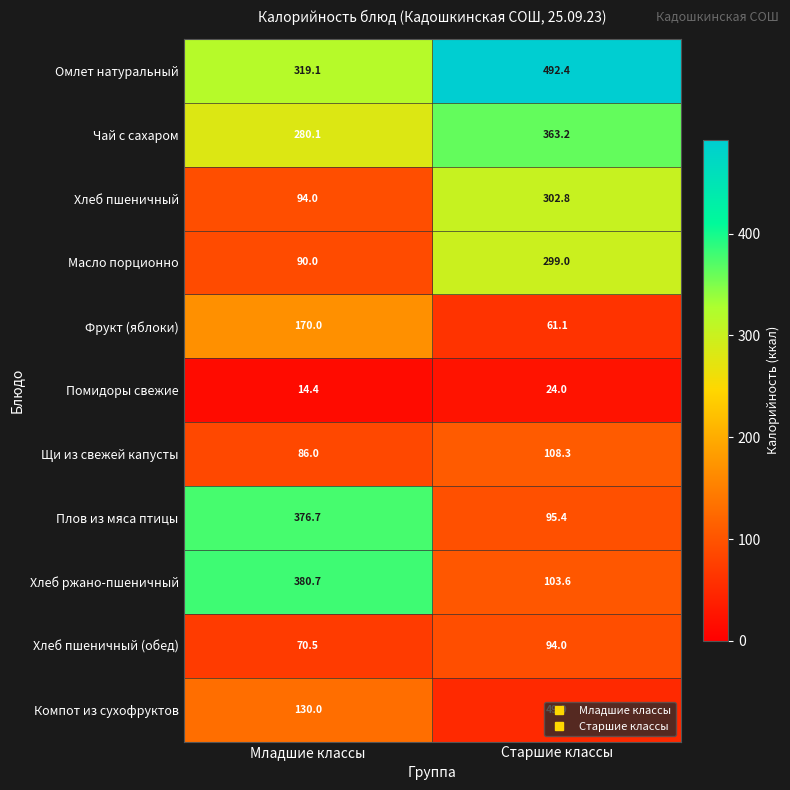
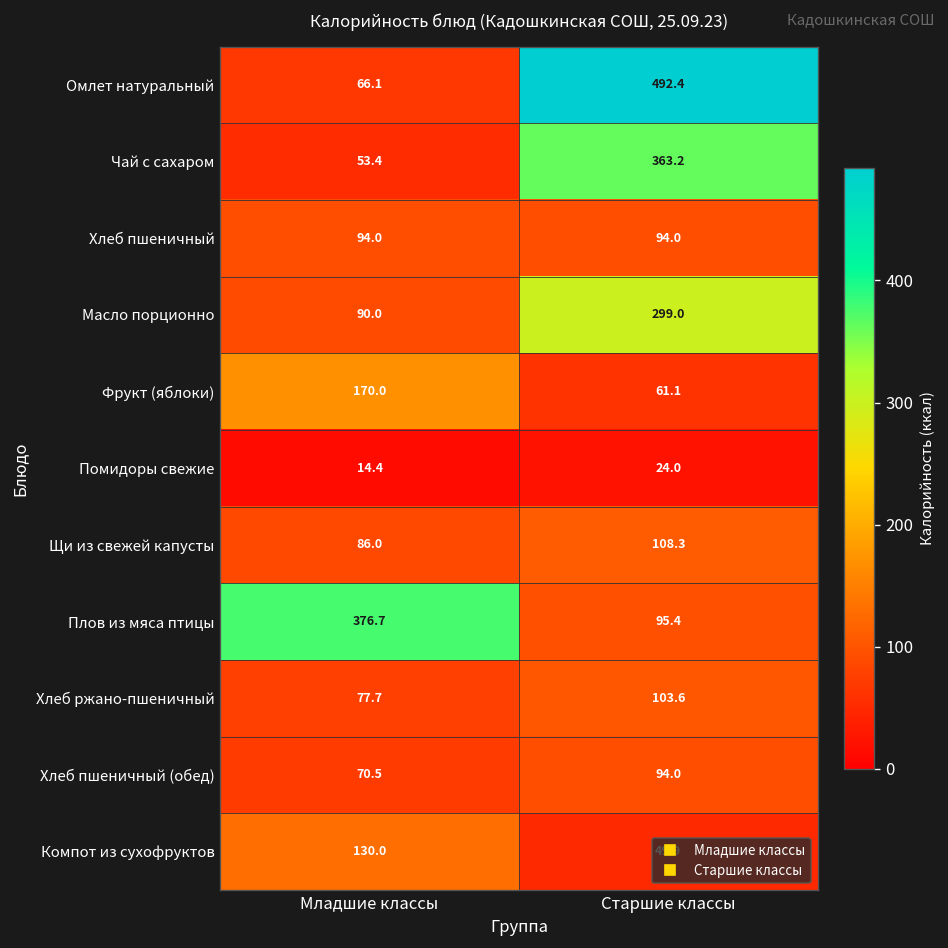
Омлет натуральный, Младшие классы: 319.1 -> 66.1
Чай с сахаром, Младшие классы: 280.1 -> 53.4
Хлеб пшеничный, Старшие классы: 302.8 -> 94.0
Хлеб ржано-пшеничный, Младшие классы: 380.7 -> 77.7
